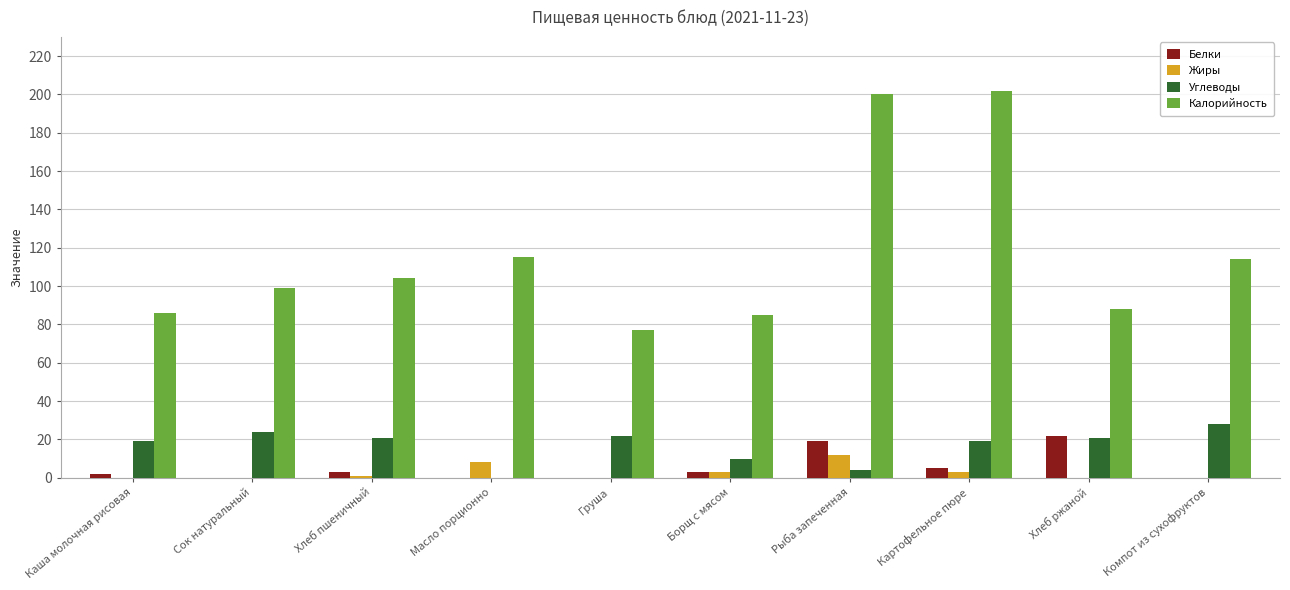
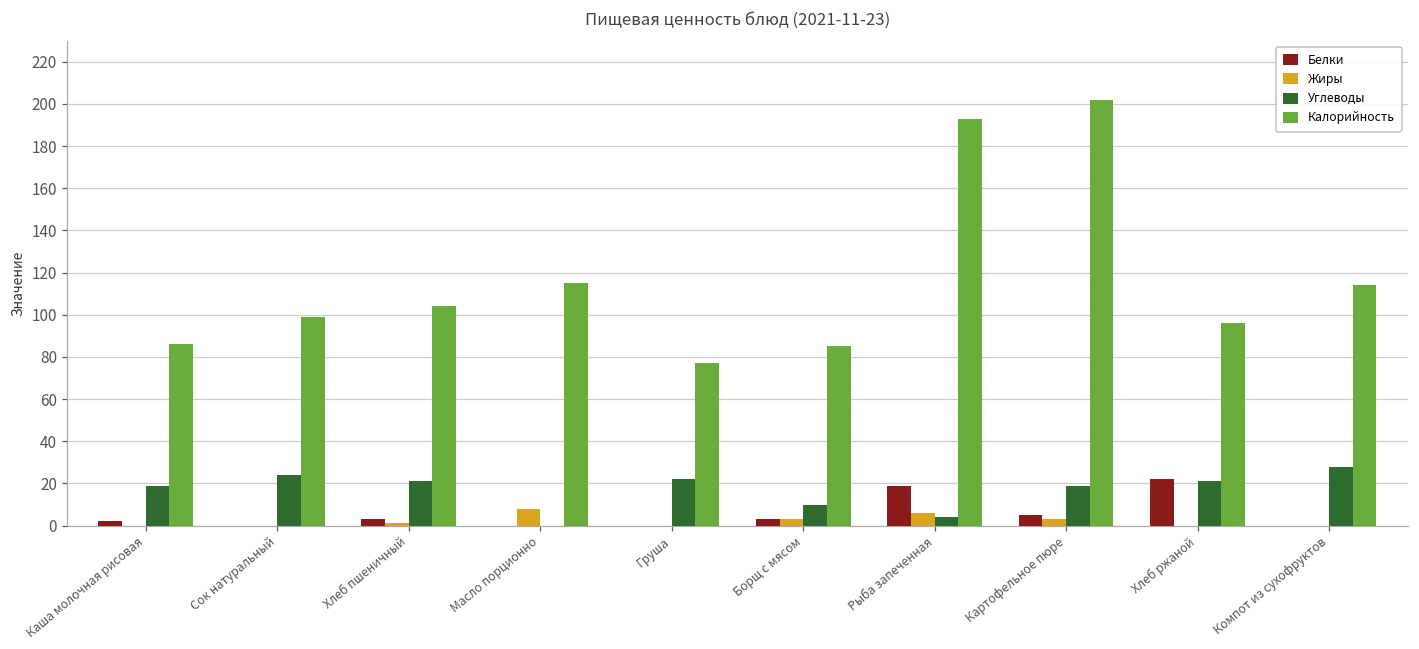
Жиры, Рыба запеченная: 12 -> 6
Калорийность, Рыба запеченная: 200 -> 193
Калорийность, Хлеб ржаной: 88 -> 96
